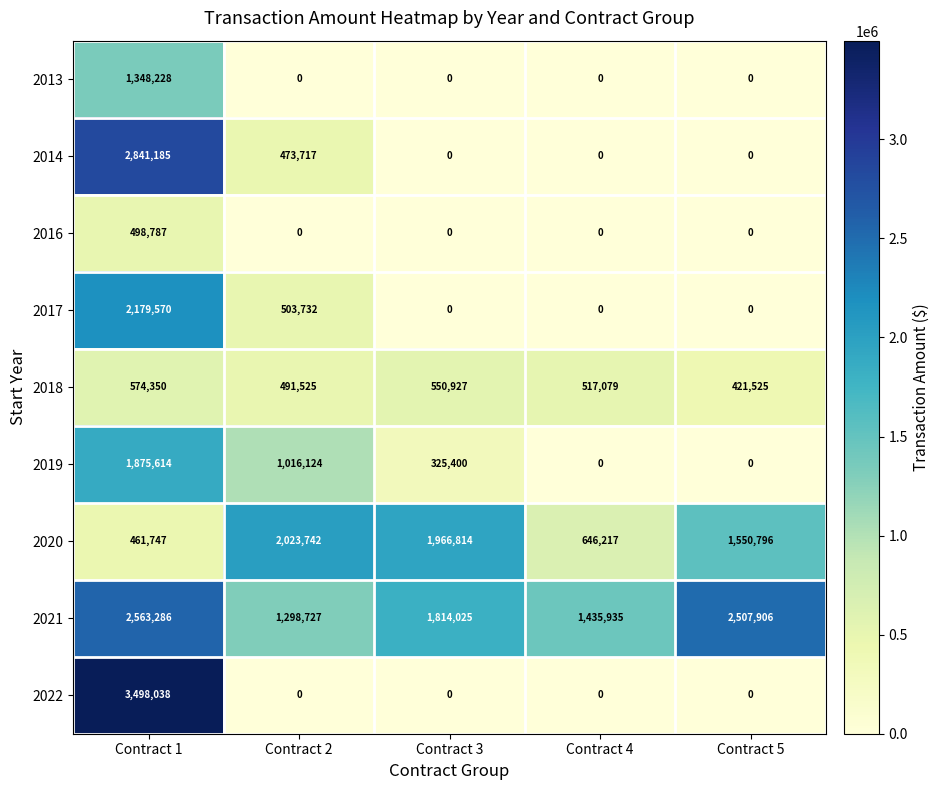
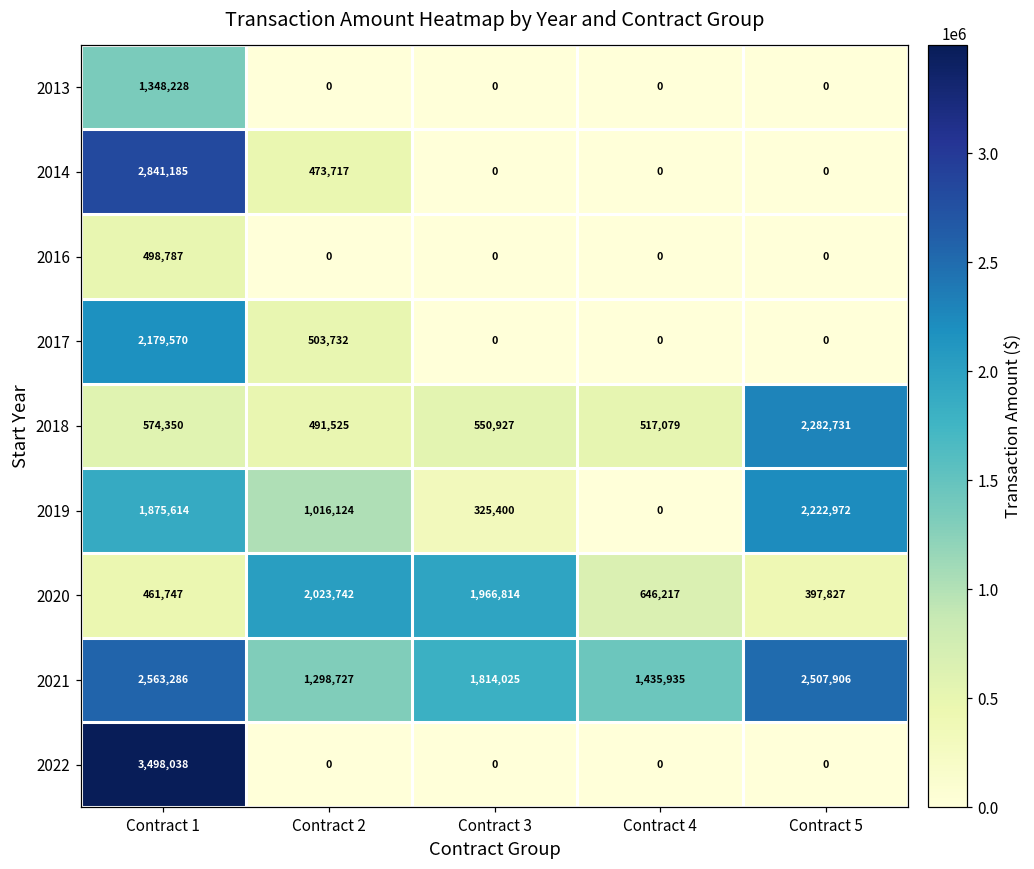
2018, Contract 5: 421,525 -> 2,282,731
2019, Contract 5: 0 -> 2,222,972
2020, Contract 5: 1,550,796 -> 397,827
